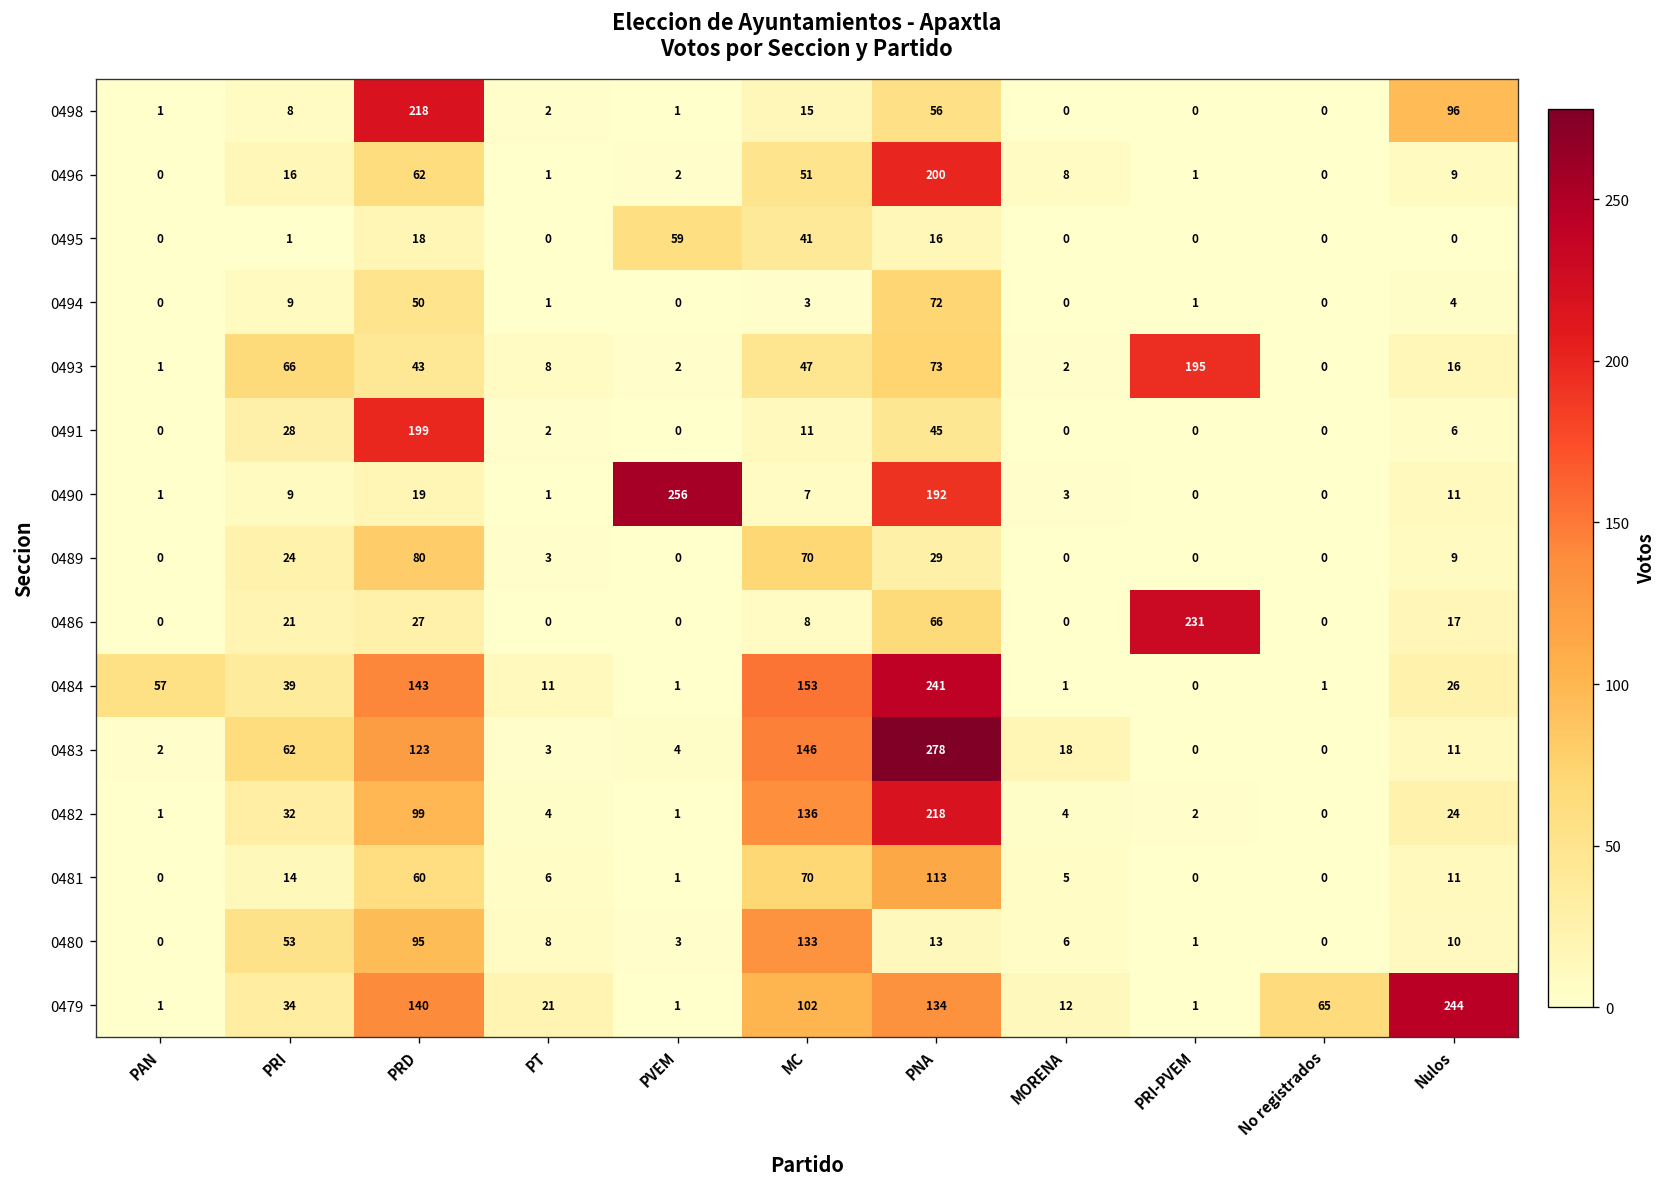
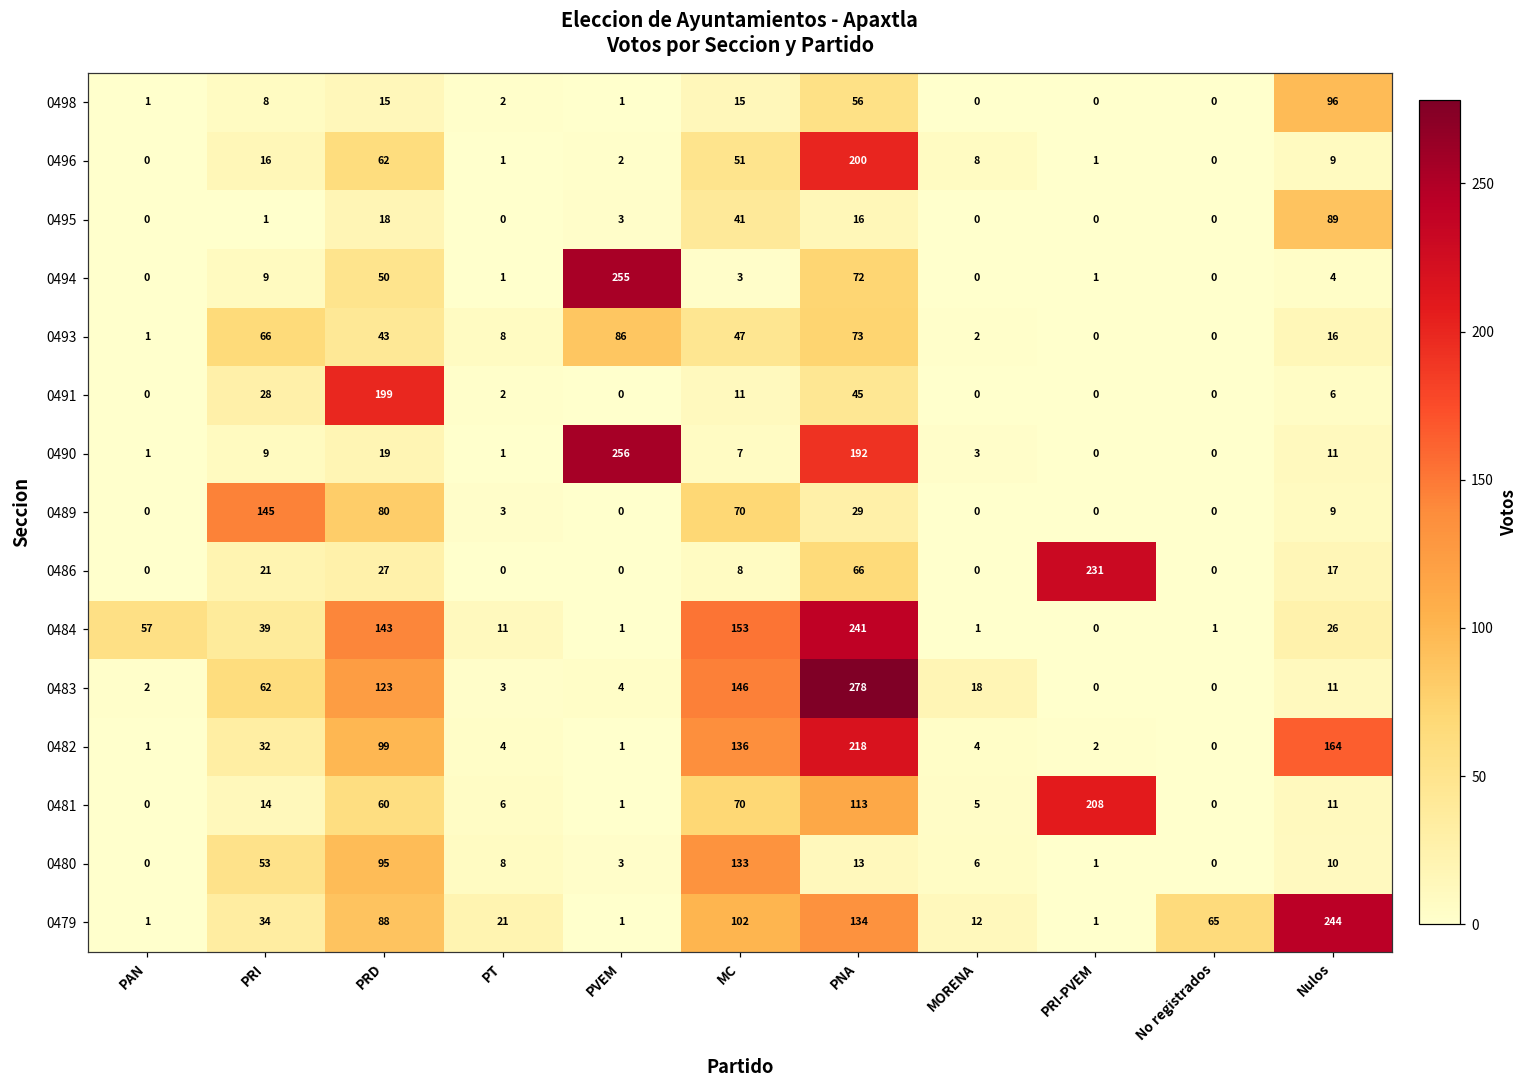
0498, PRD: 218 -> 15
0495, PVEM: 59 -> 3
0495, Nulos: 0 -> 89
0494, PVEM: 0 -> 255
0493, PVEM: 2 -> 86
0493, PRI-PVEM: 195 -> 0
0489, PRI: 24 -> 145
0482, Nulos: 24 -> 164
0481, PRI-PVEM: 0 -> 208
0479, PRD: 140 -> 88
